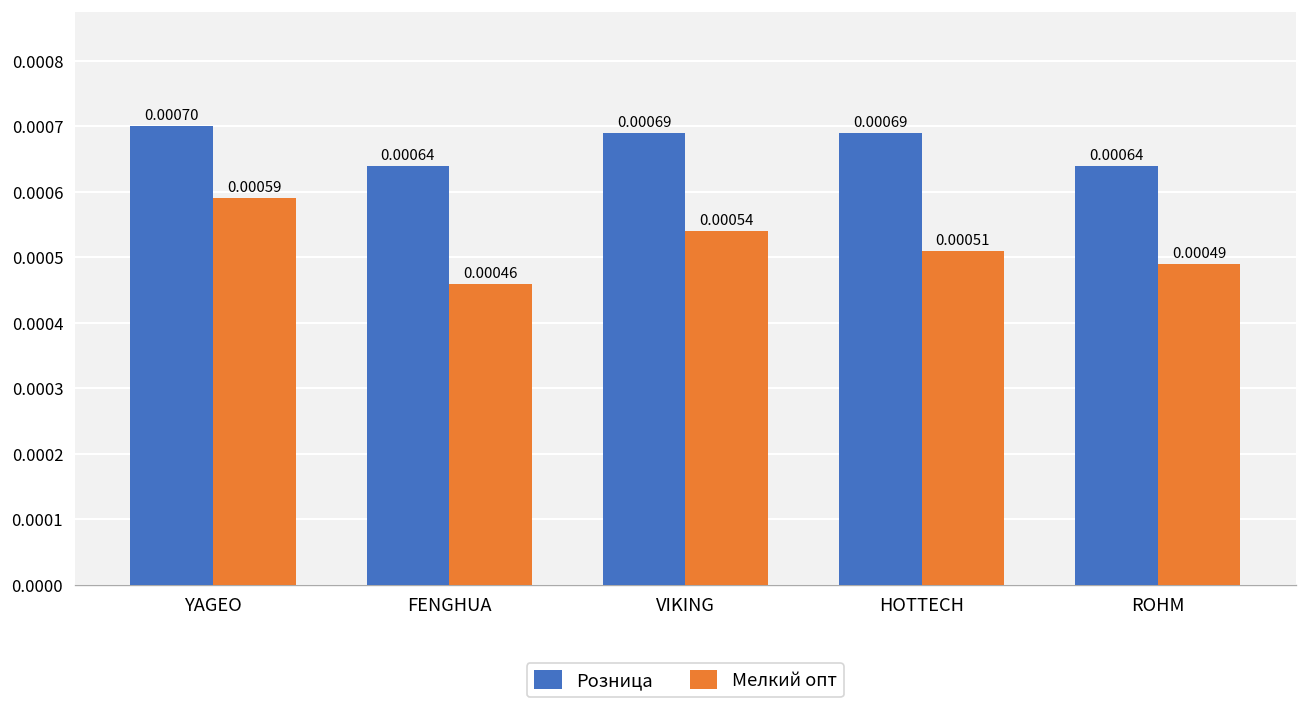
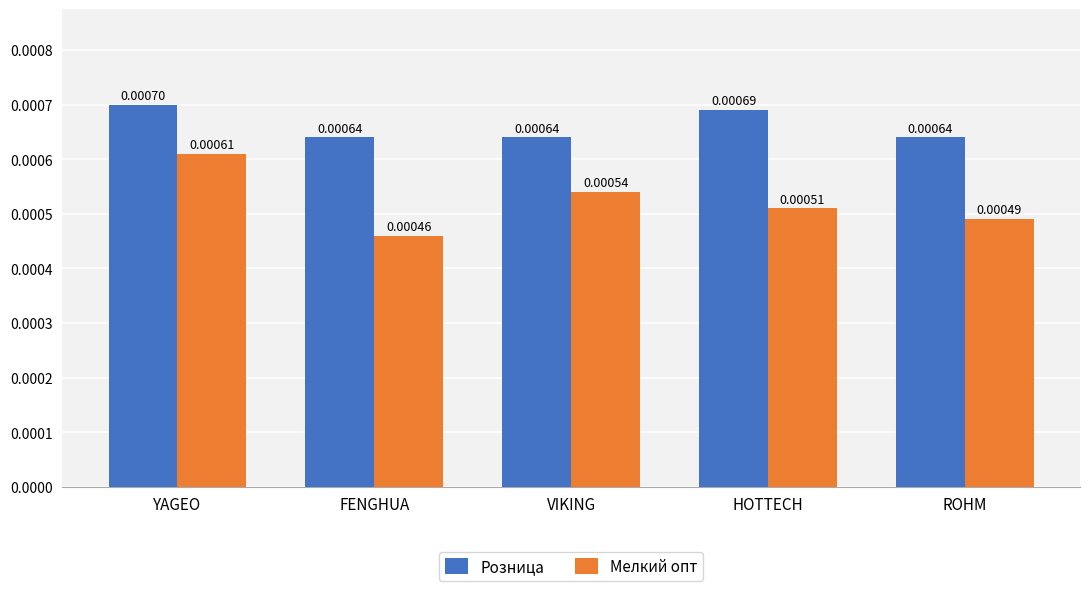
Мелкий опт, YAGEO: 0.00059 -> 0.00061
Розница, VIKING: 0.00069 -> 0.00064
